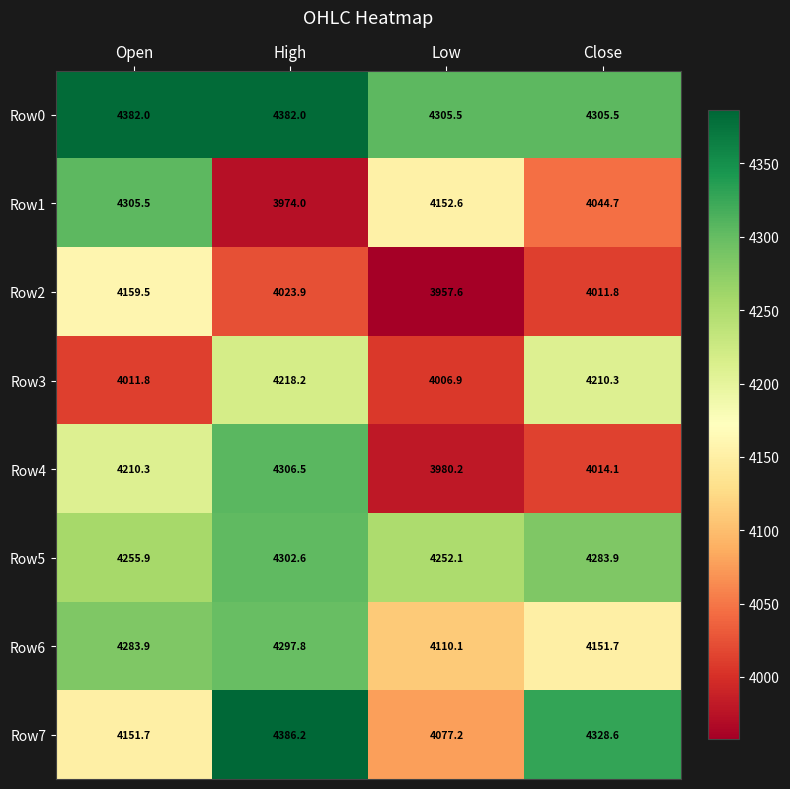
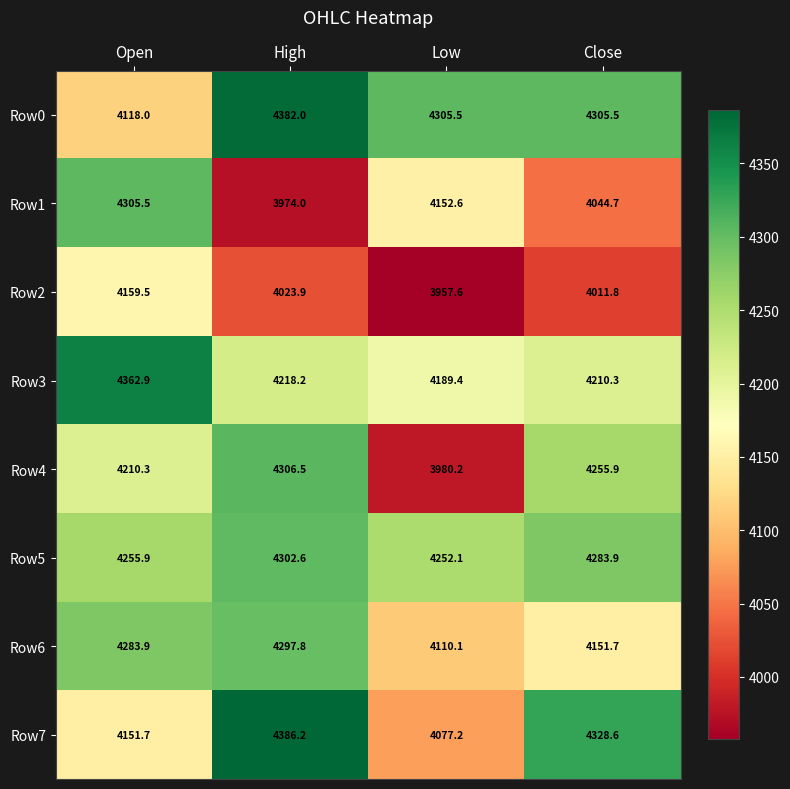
Row0, Open: 4382.0 -> 4118.0
Row3, Open: 4011.8 -> 4362.9
Row3, Low: 4006.9 -> 4189.4
Row4, Close: 4014.1 -> 4255.9
